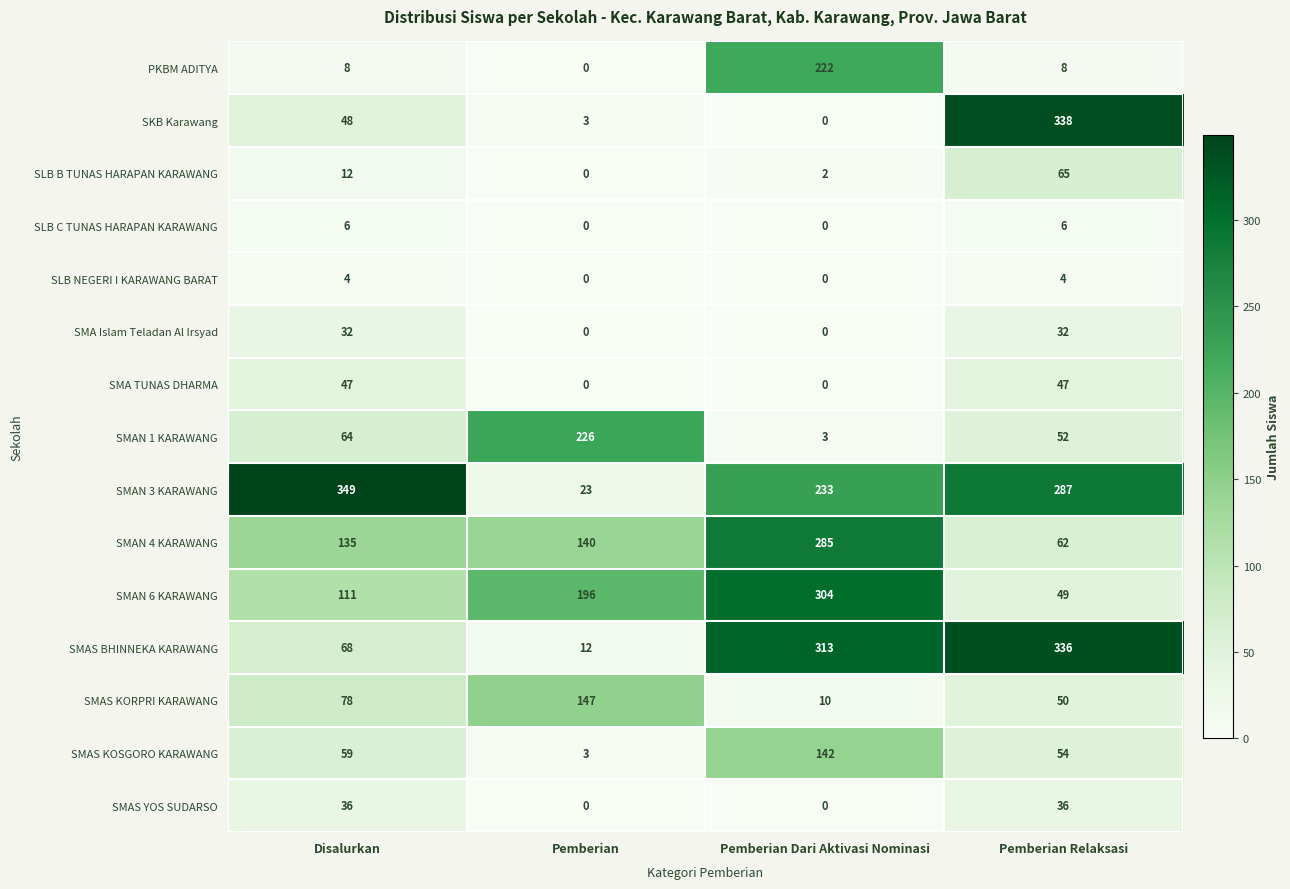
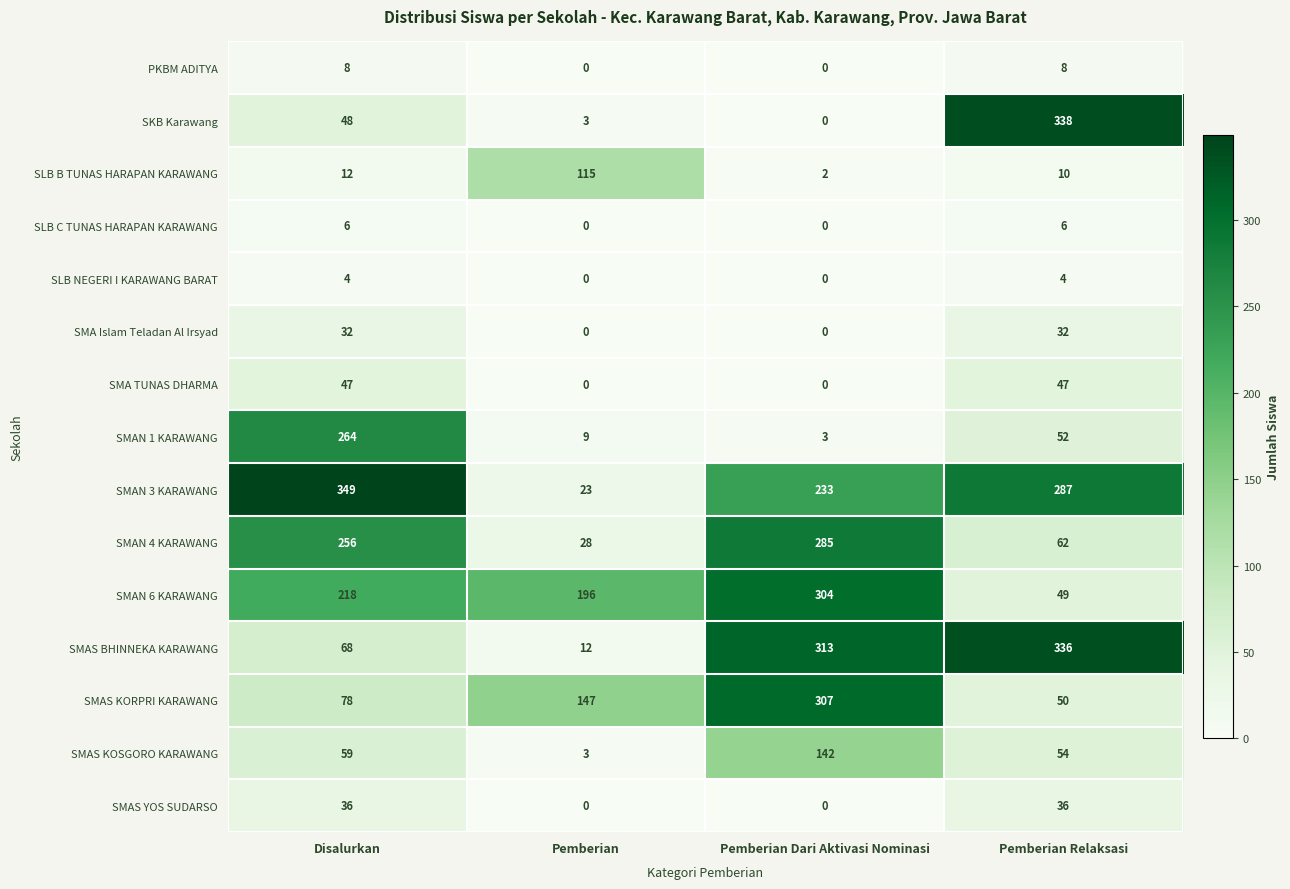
PKBM ADITYA, Pemberian Dari Aktivasi Nominasi: 222 -> 0
SLB B TUNAS HARAPAN KARAWANG, Pemberian: 0 -> 115
SLB B TUNAS HARAPAN KARAWANG, Pemberian Relaksasi: 65 -> 10
SMAN 1 KARAWANG, Disalurkan: 64 -> 264
SMAN 1 KARAWANG, Pemberian: 226 -> 9
SMAN 4 KARAWANG, Disalurkan: 135 -> 256
SMAN 4 KARAWANG, Pemberian: 140 -> 28
SMAN 6 KARAWANG, Disalurkan: 111 -> 218
SMAS KORPRI KARAWANG, Pemberian Dari Aktivasi Nominasi: 10 -> 307
